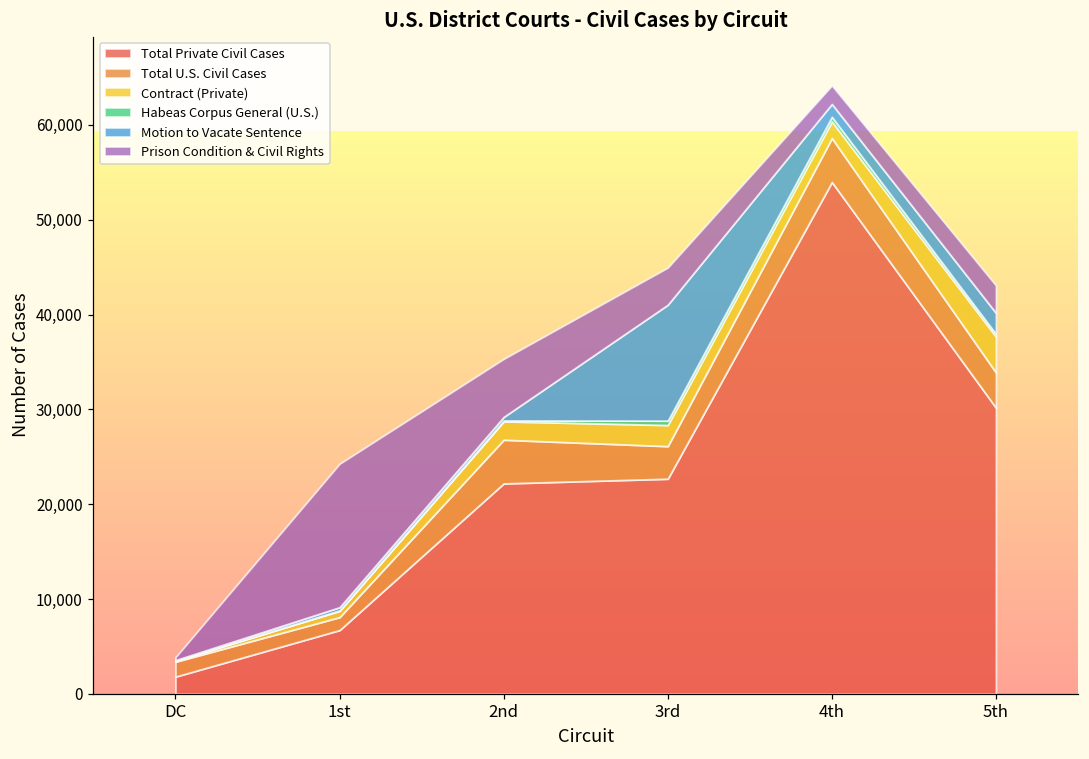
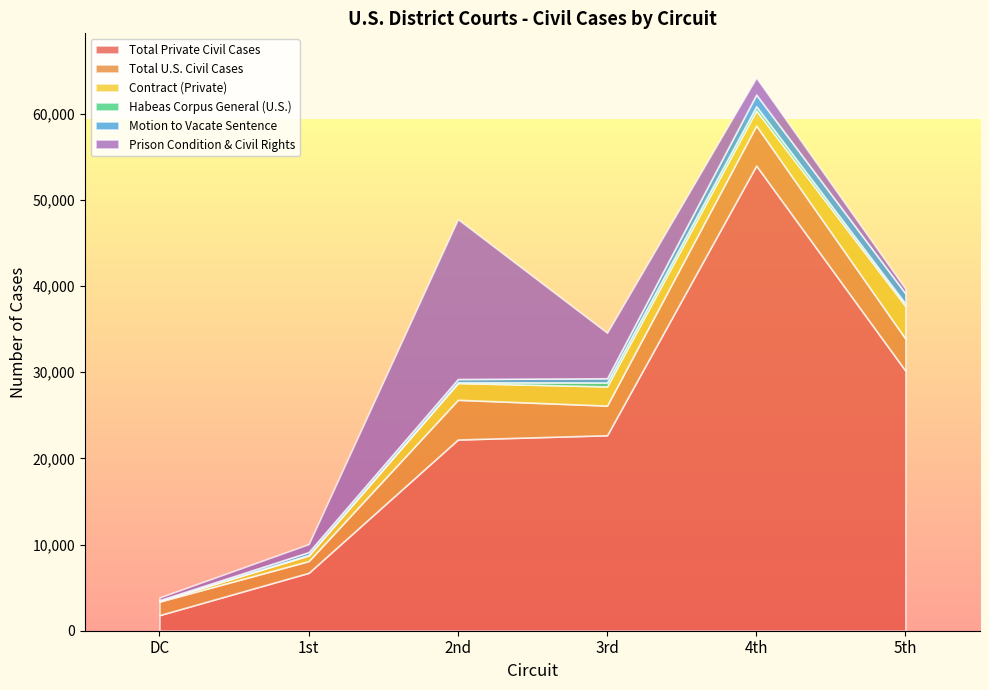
Prison Condition & Civil Rights, 1st: 15,000 -> 1,000
Prison Condition & Civil Rights, 2nd: 6,000 -> 19,000
Motion to Vacate Sentence, 3rd: 12,000 -> 0
Prison Condition & Civil Rights, 3rd: 4,000 -> 5,000
Motion to Vacate Sentence, 5th: 2,000 -> 1,000
Prison Condition & Civil Rights, 5th: 3,000 -> 1,000
